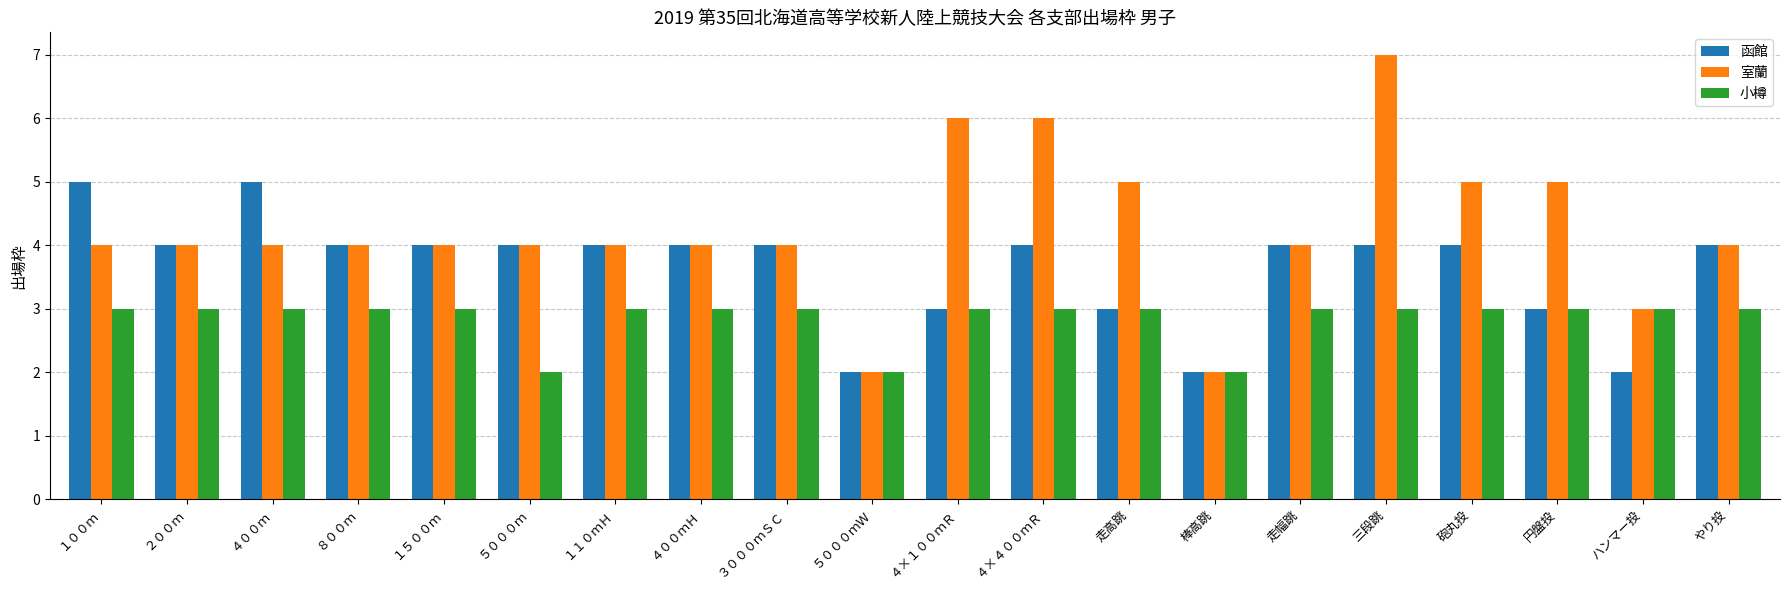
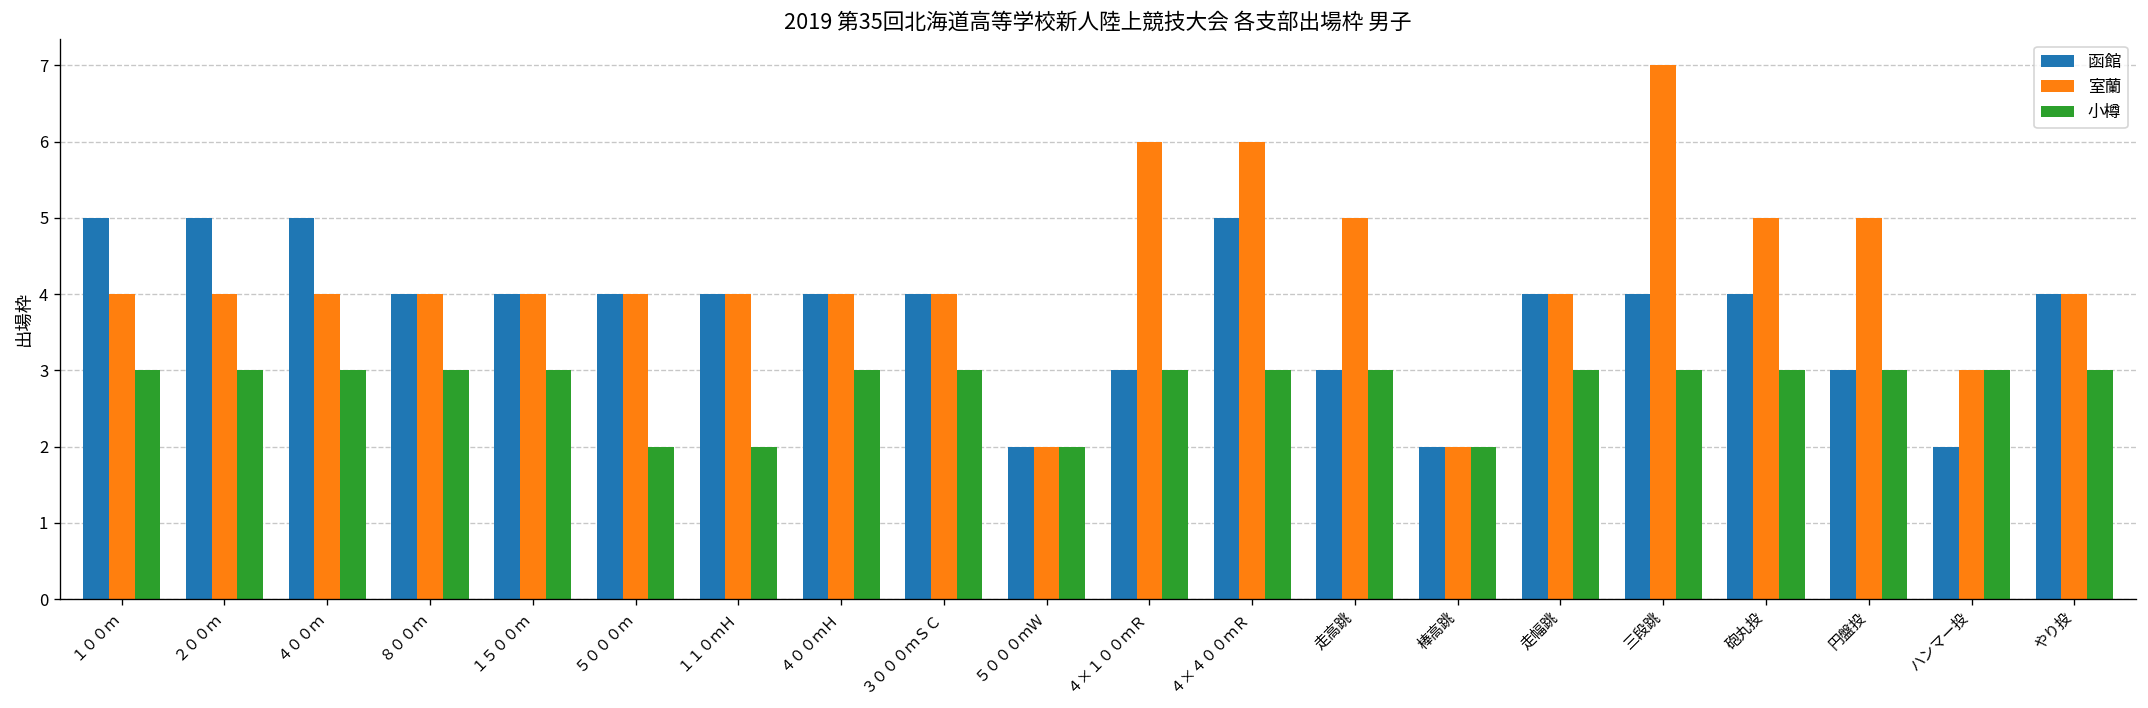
函館, ２００ｍ: 4 -> 5
小樽, １１０ｍＨ: 3 -> 2
函館, ４×４００ｍＲ: 4 -> 5
